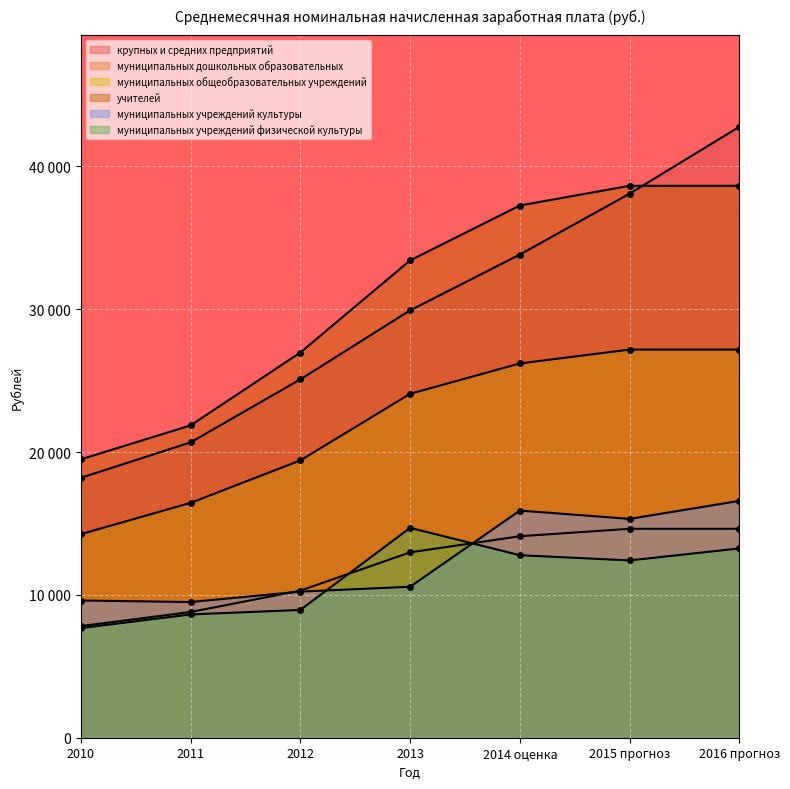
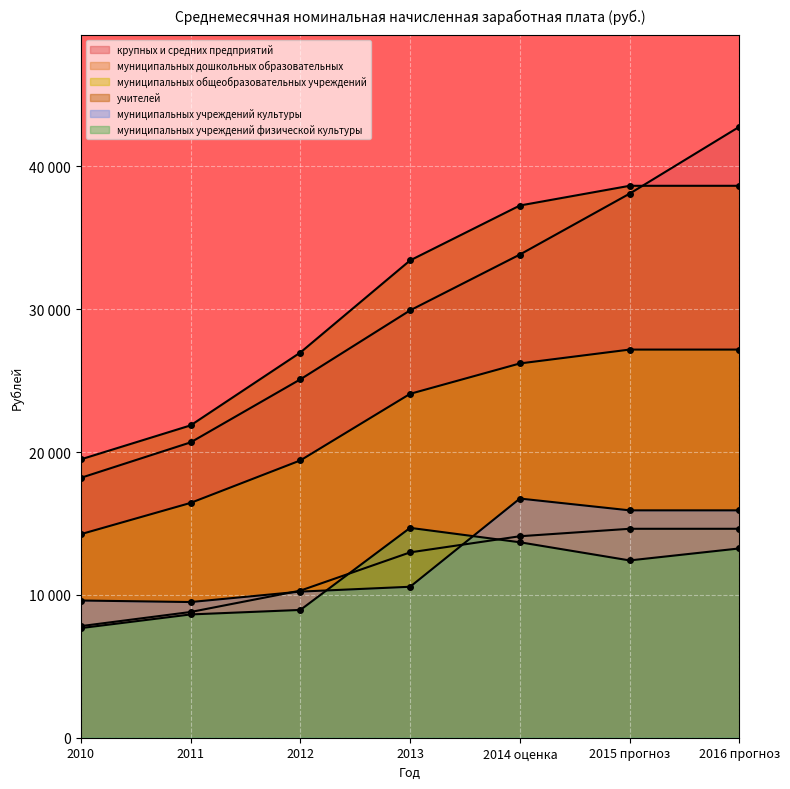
муниципальных учреждений культуры, 2014 оценка: 15900 -> 16700
муниципальных учреждений физической культуры, 2014 оценка: 12800 -> 13700
муниципальных учреждений культуры, 2015 прогноз: 15300 -> 15900
муниципальных учреждений культуры, 2016 прогноз: 16600 -> 15900
